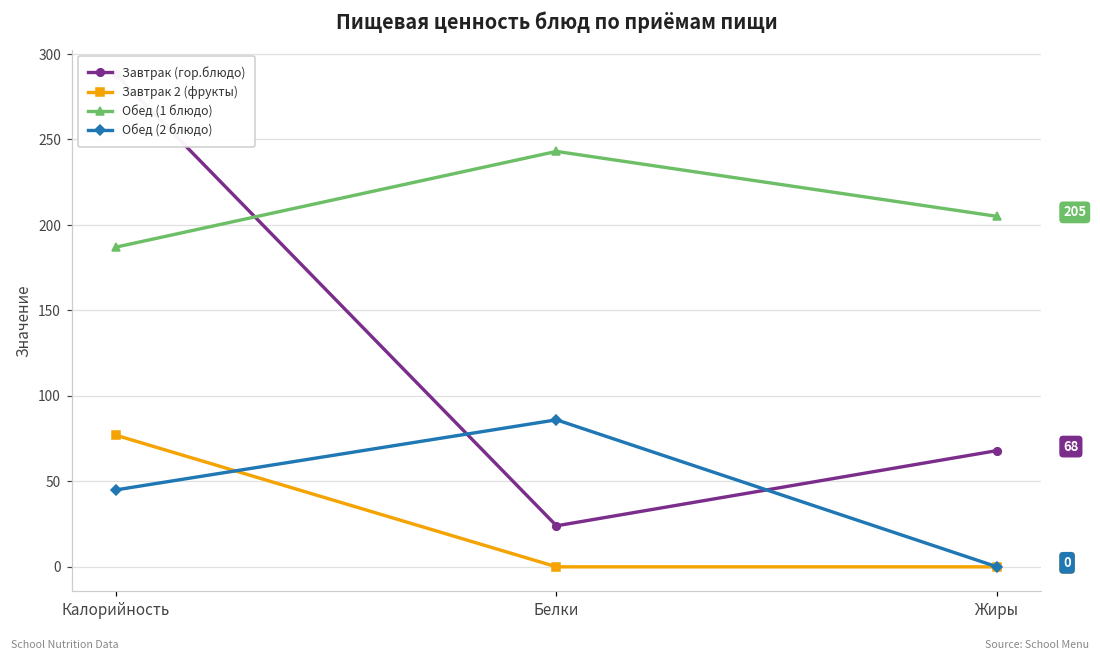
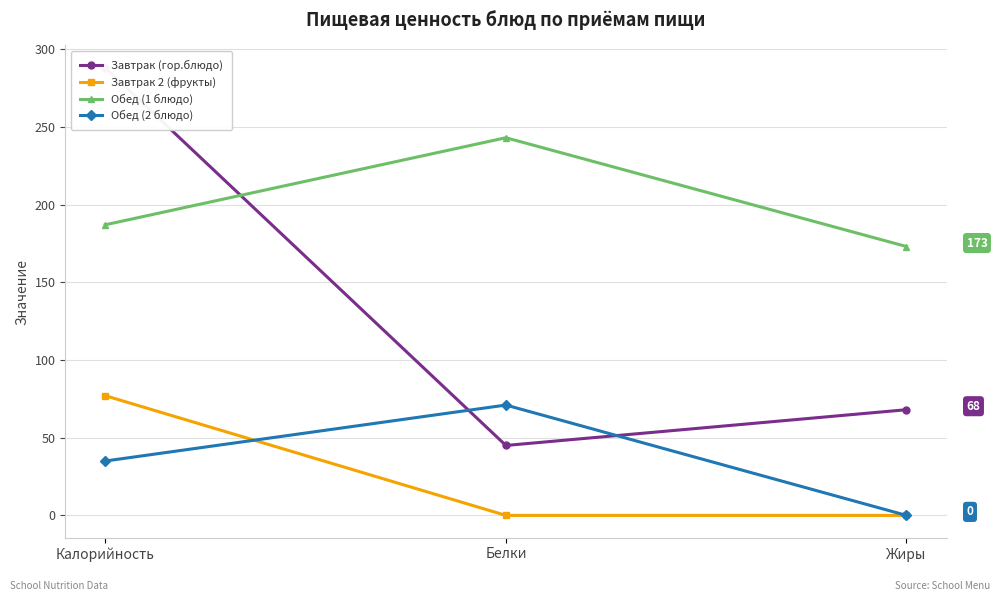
Обед (2 блюдо), Калорийность: 45 -> 35
Завтрак (гор.блюдо), Белки: 24 -> 45
Обед (2 блюдо), Белки: 86 -> 71
Обед (1 блюдо), Жиры: 205 -> 173
